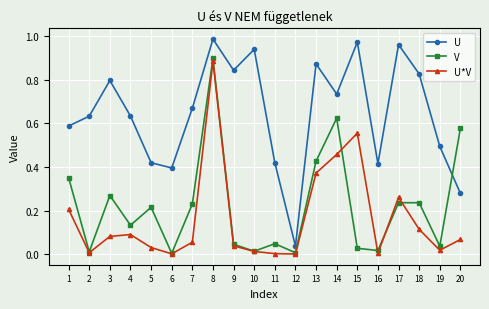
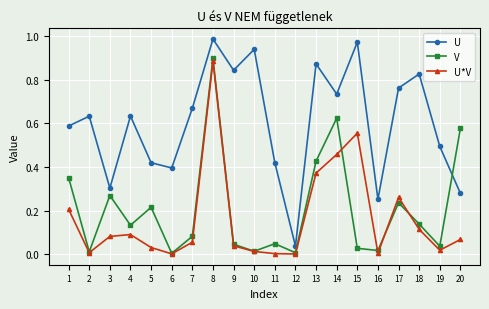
U, 3: 0.80 -> 0.30
V, 7: 0.23 -> 0.08
U, 16: 0.41 -> 0.25
U, 17: 0.96 -> 0.76
V, 18: 0.24 -> 0.14
